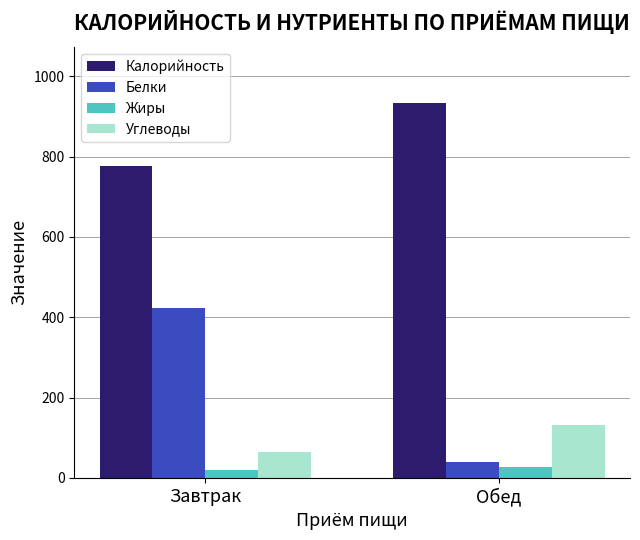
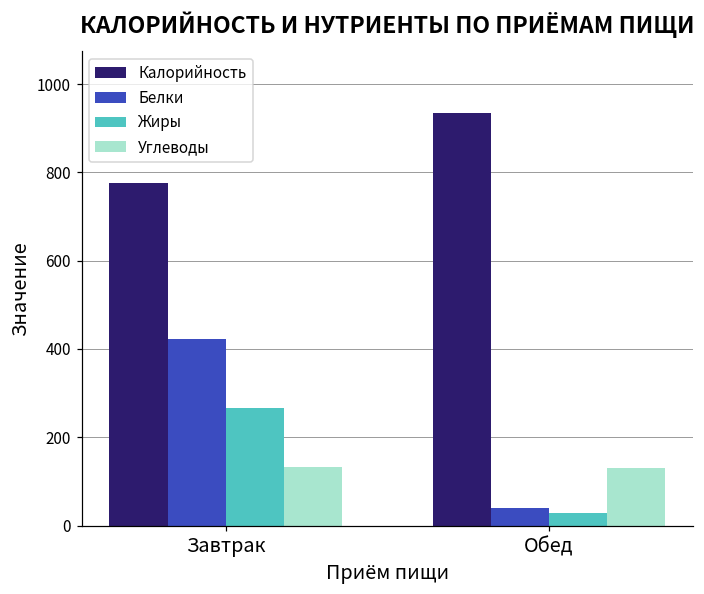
Жиры, Завтрак: 20 -> 270
Углеводы, Завтрак: 70 -> 130
